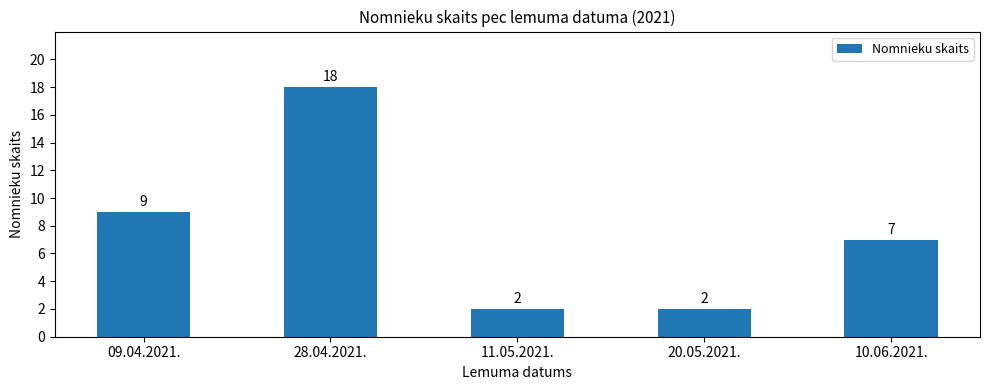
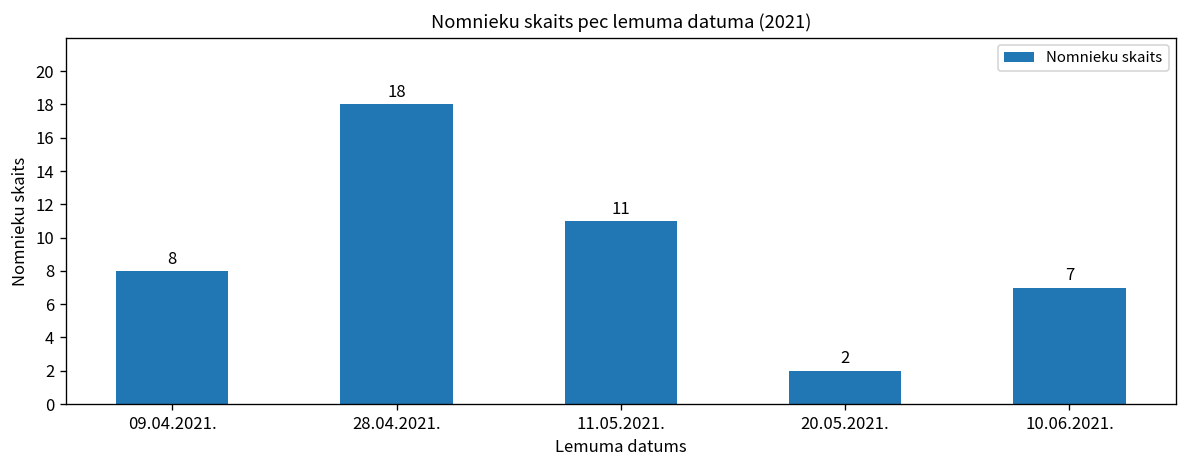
09.04.2021.: 9 -> 8
11.05.2021.: 2 -> 11
